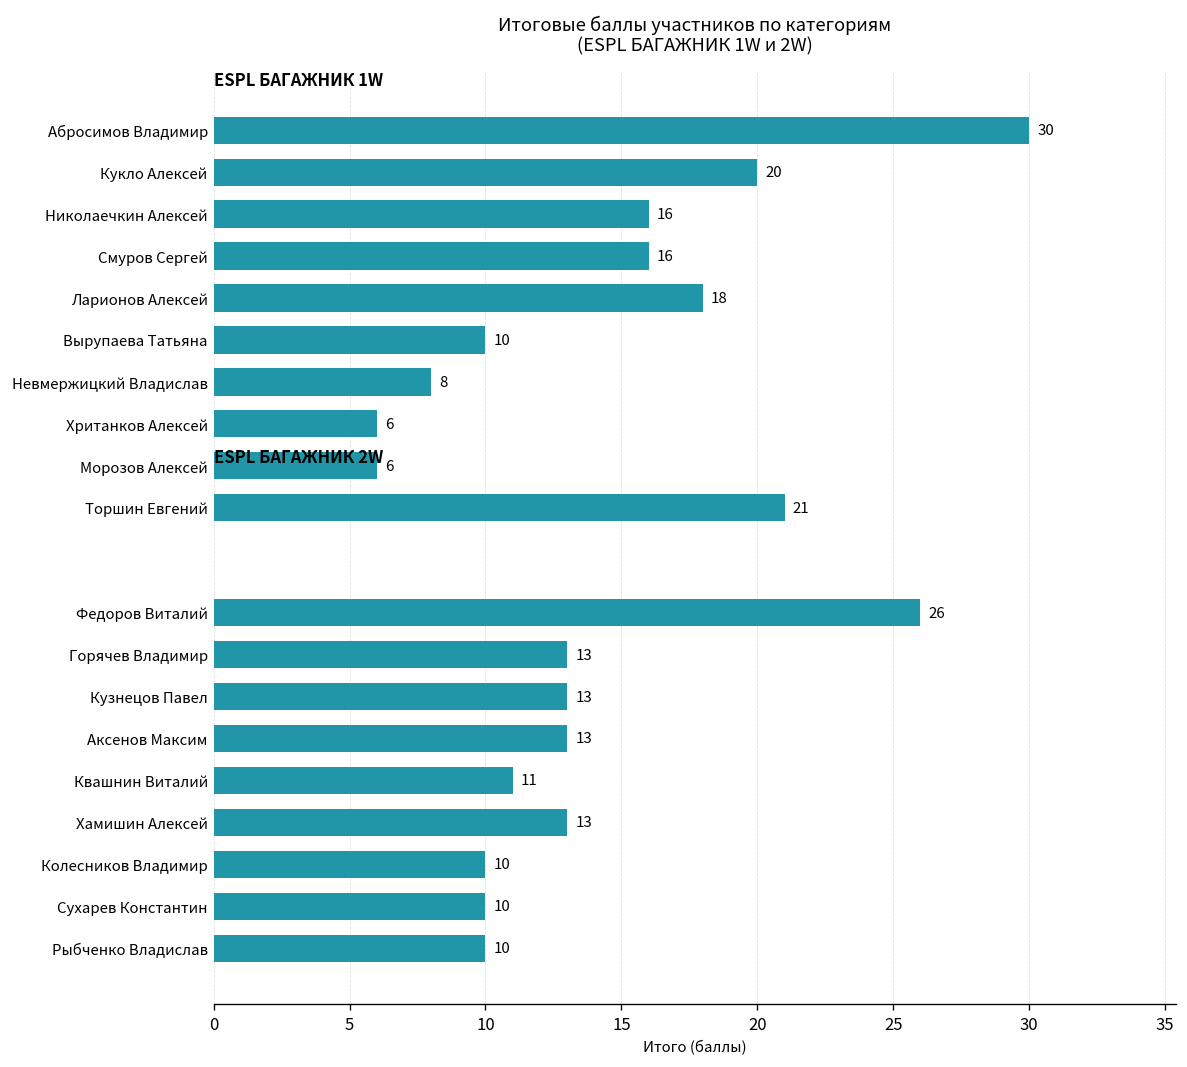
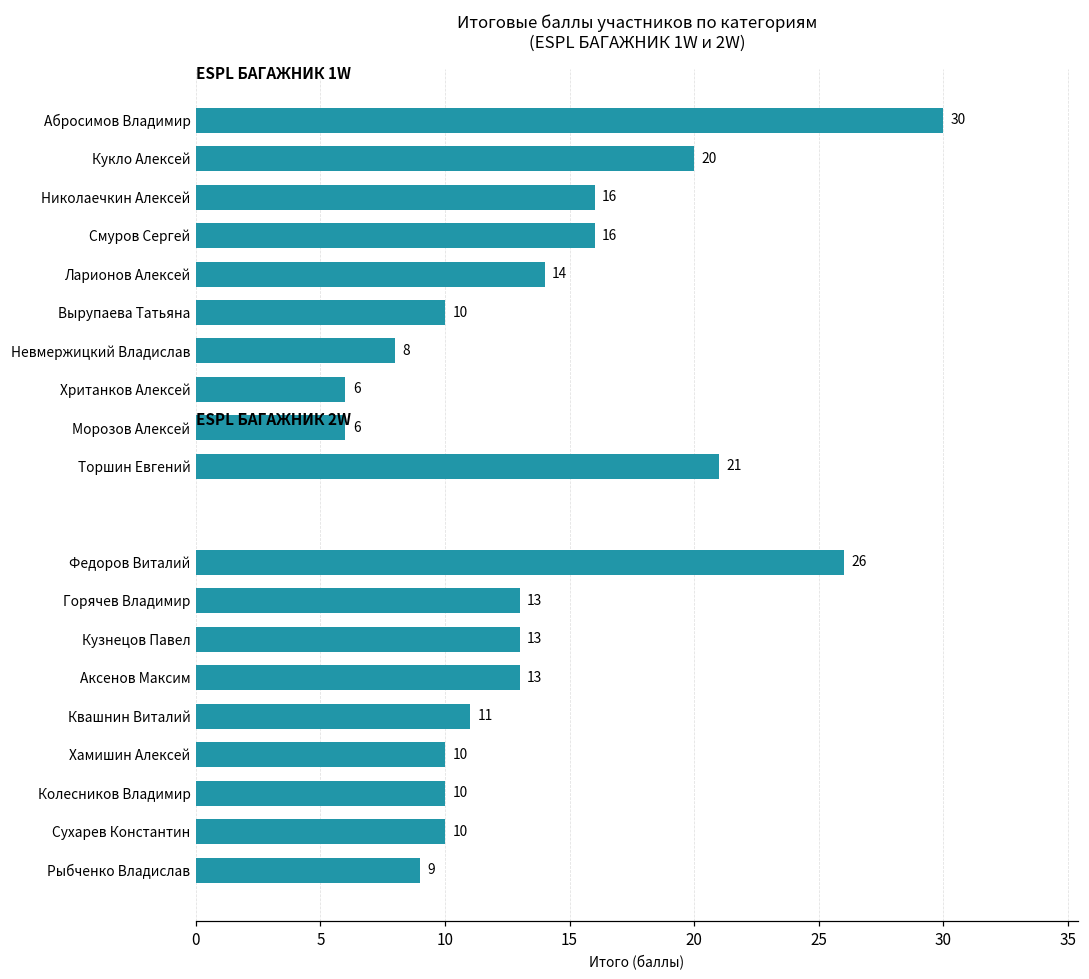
Ларионов Алексей: 18 -> 14
Хамишин Алексей: 13 -> 10
Рыбченко Владислав: 10 -> 9
